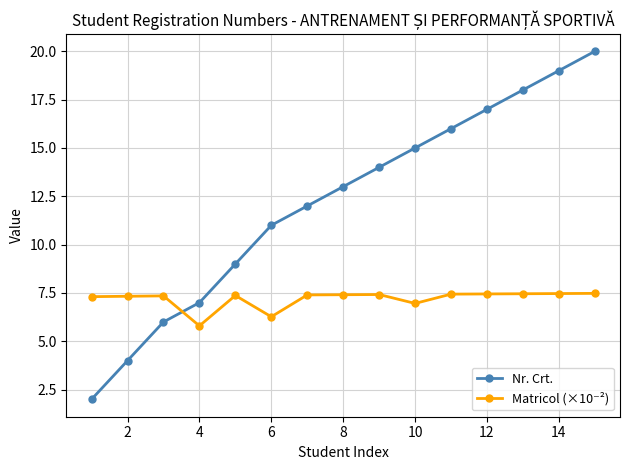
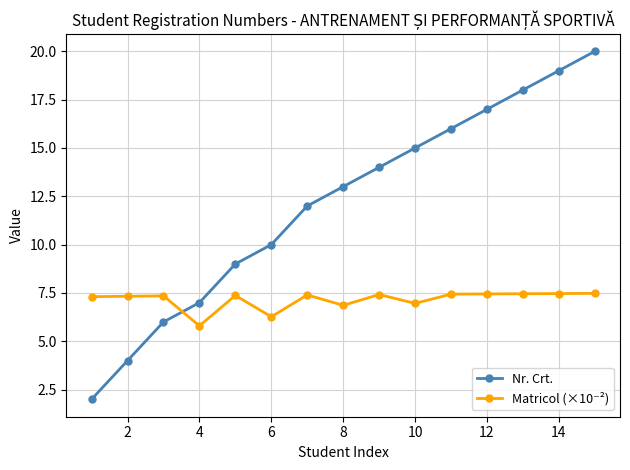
Nr. Crt., 6: 11 -> 10
Matricol (×10⁻²), 8: 7.4 -> 6.9
